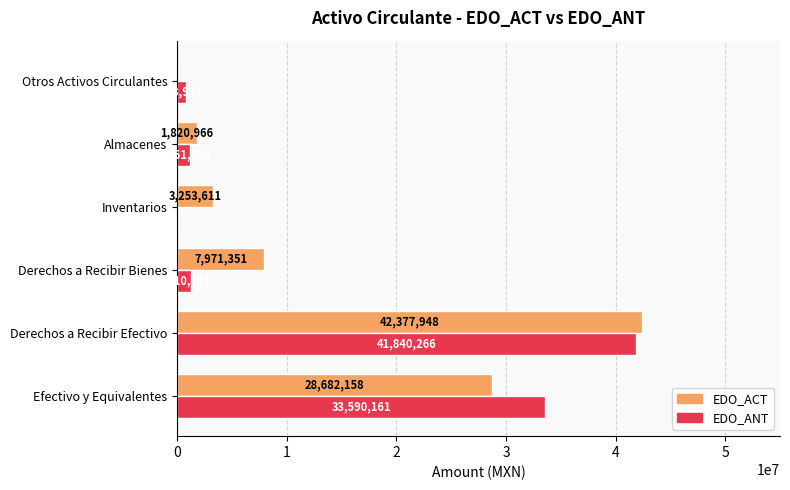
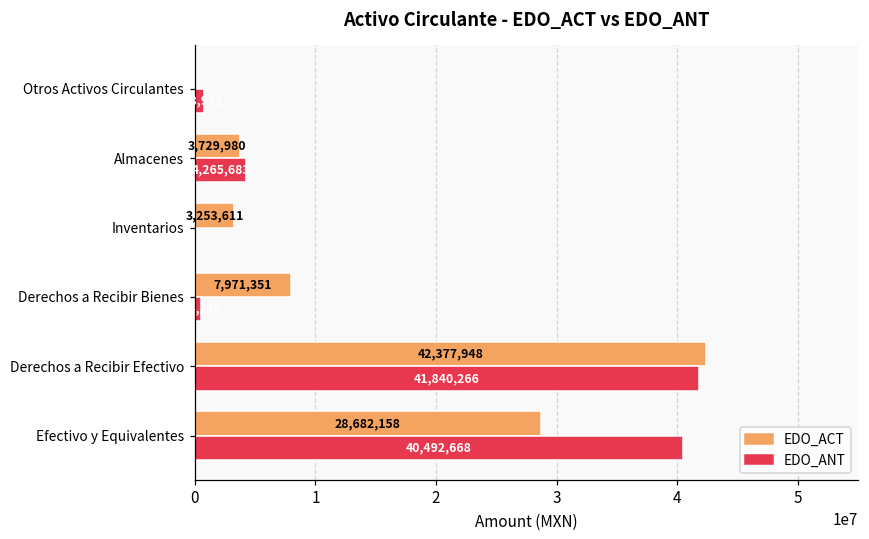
EDO_ACT, Almacenes: 1,820,966 -> 3,729,980
EDO_ANT, Almacenes: 1200000 -> 4300000
EDO_ANT, Derechos a Recibir Bienes: 1300000 -> 500000
EDO_ANT, Efectivo y Equivalentes: 33,590,161 -> 40,492,668
